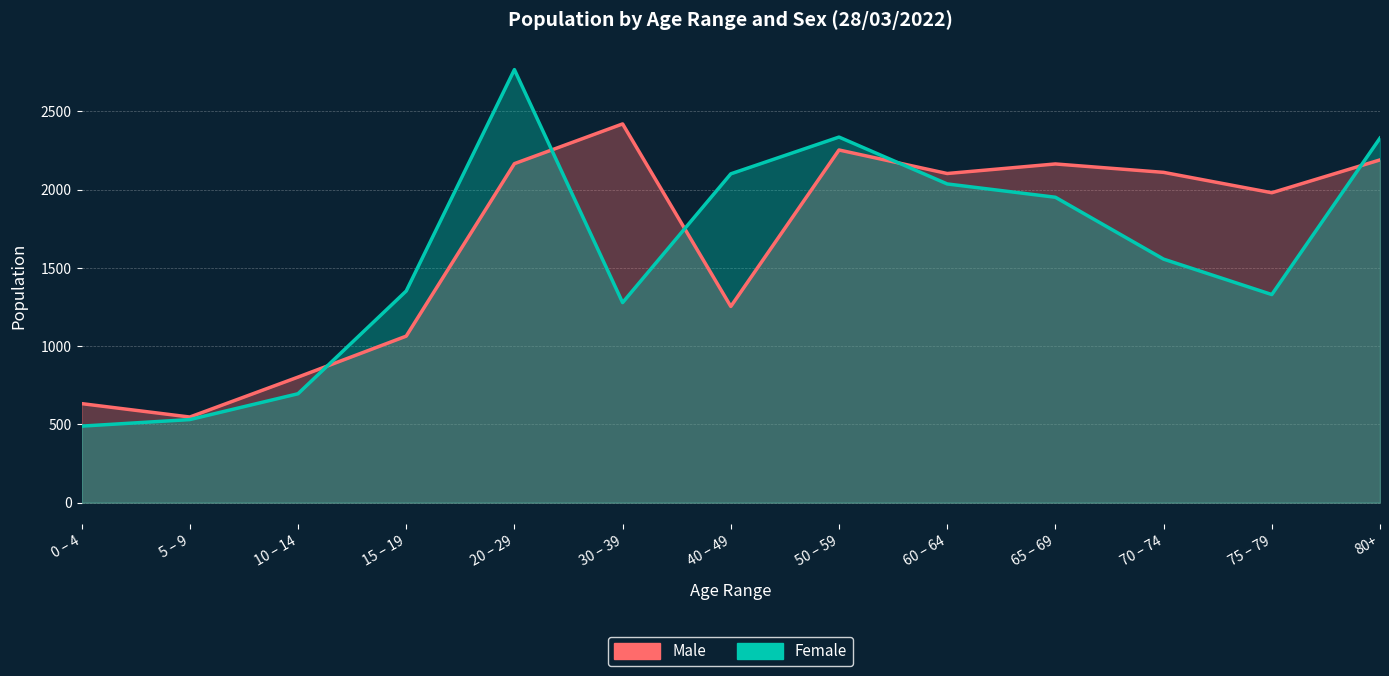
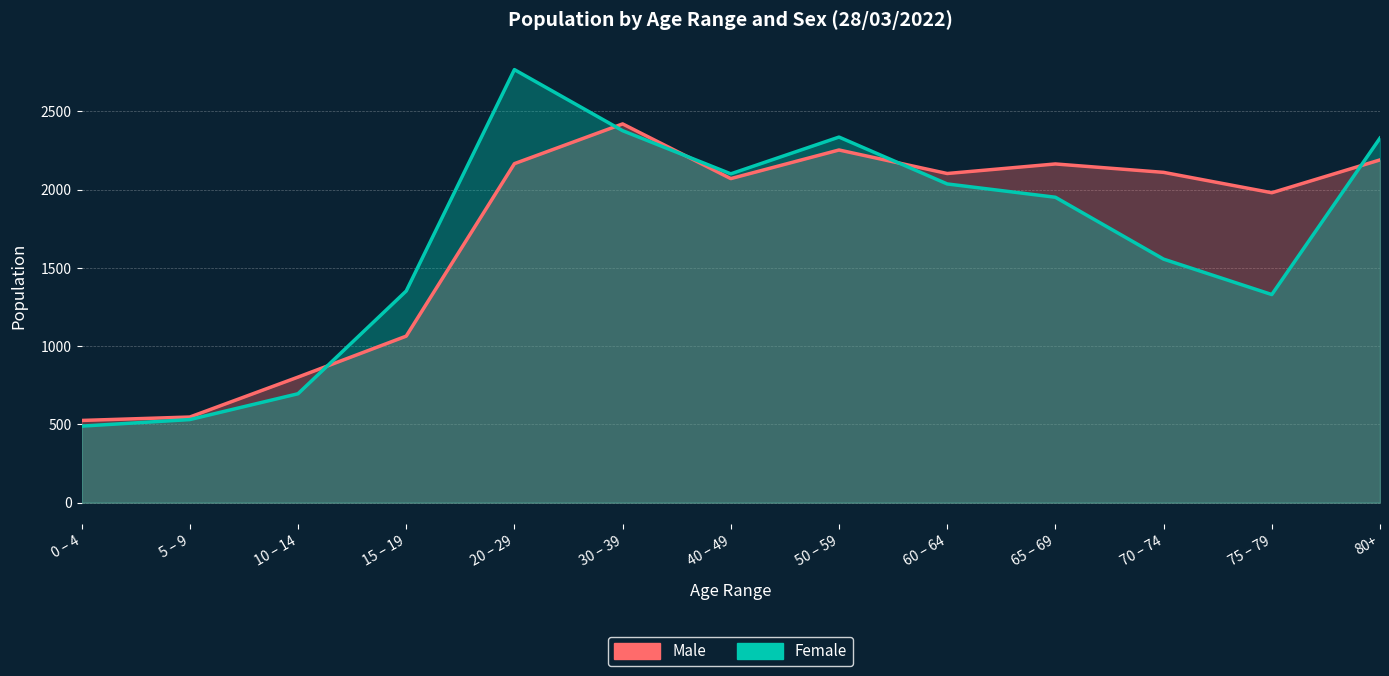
Male, 0 – 4: 630 -> 530
Female, 30 – 39: 1280 -> 2380
Male, 40 – 49: 1250 -> 2070
